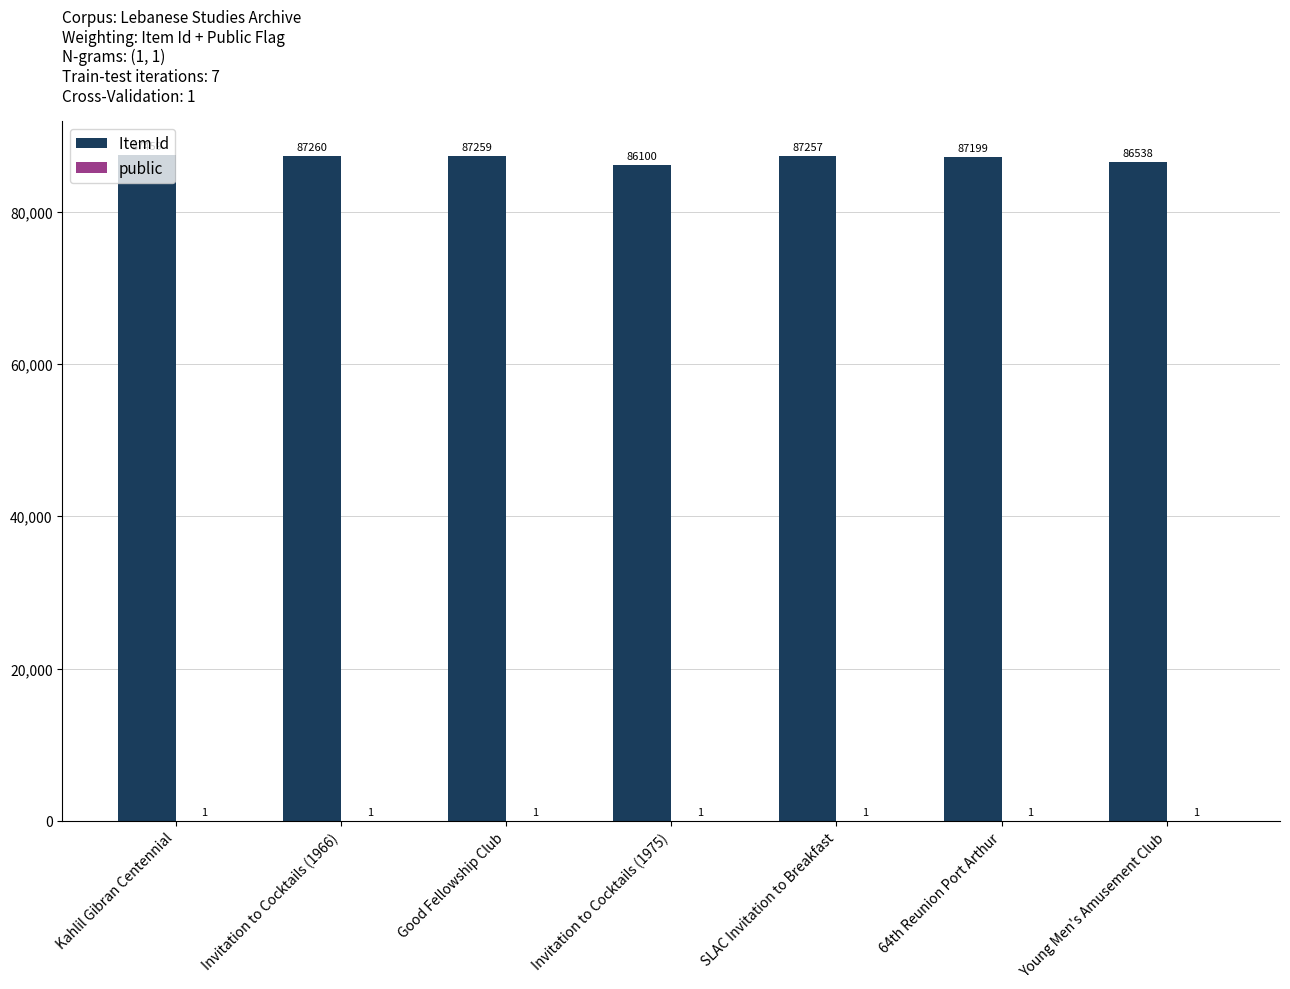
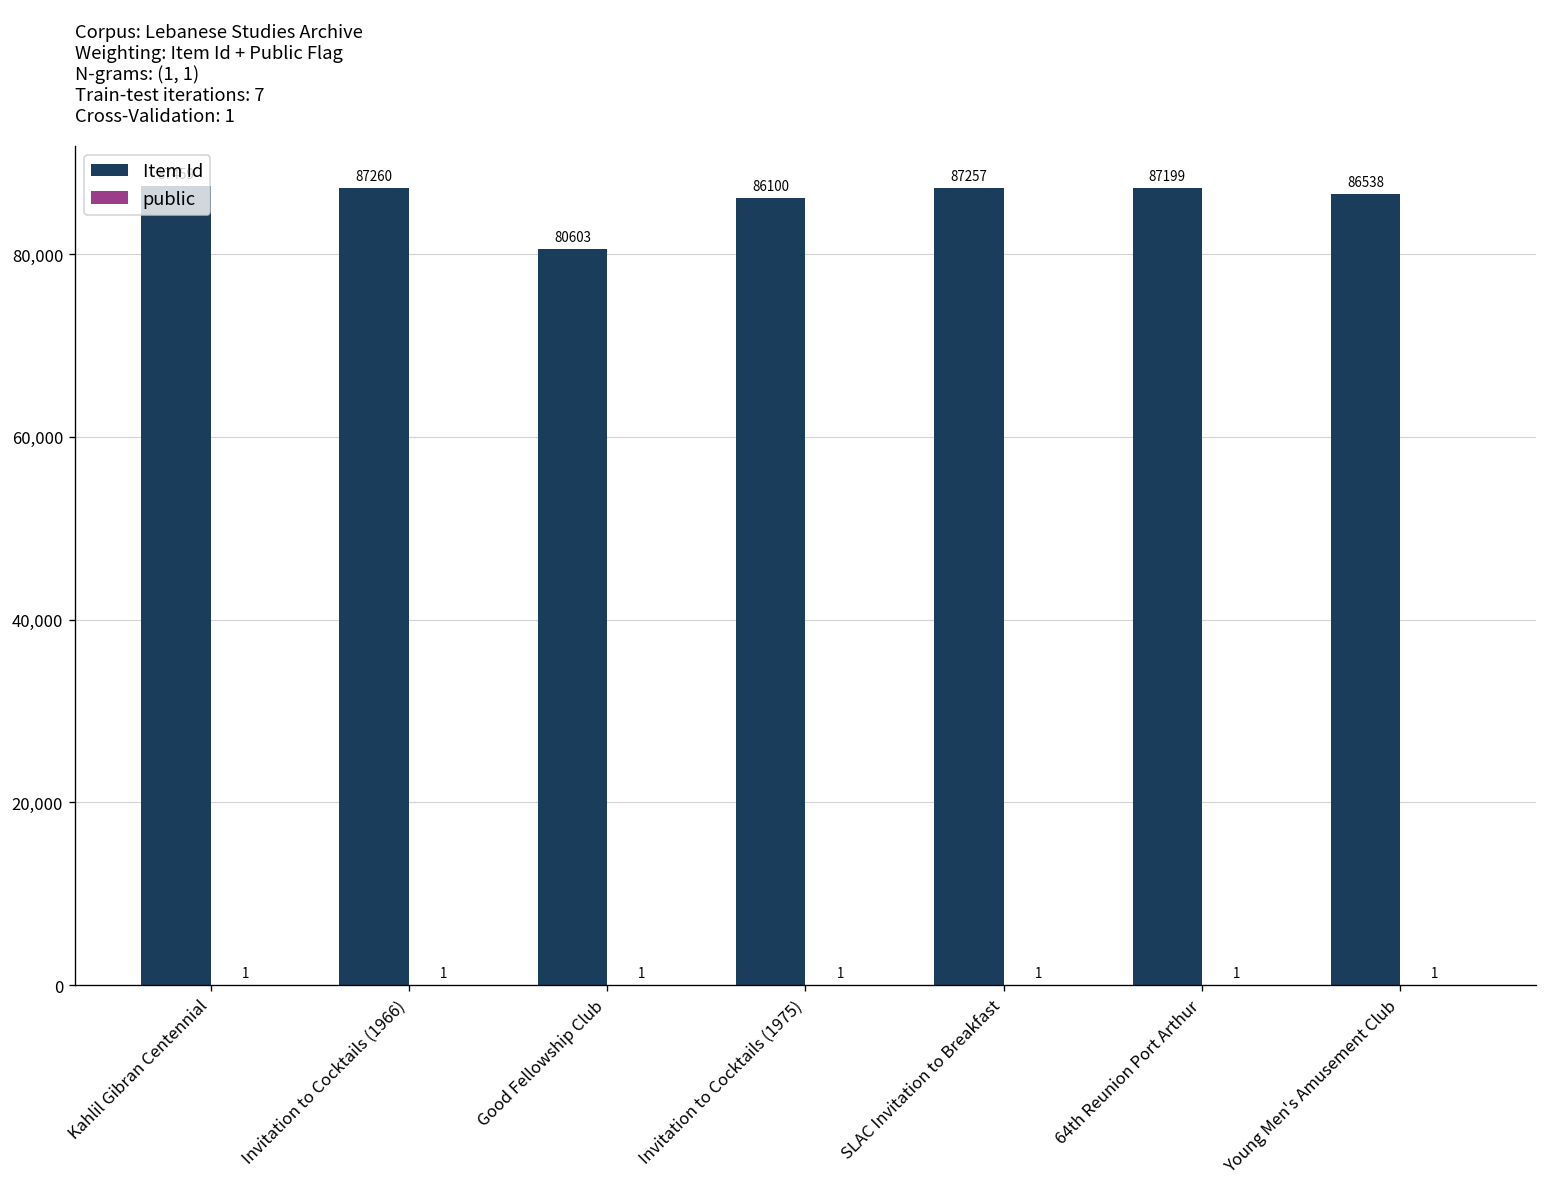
Item Id, Good Fellowship Club: 87259 -> 80603
